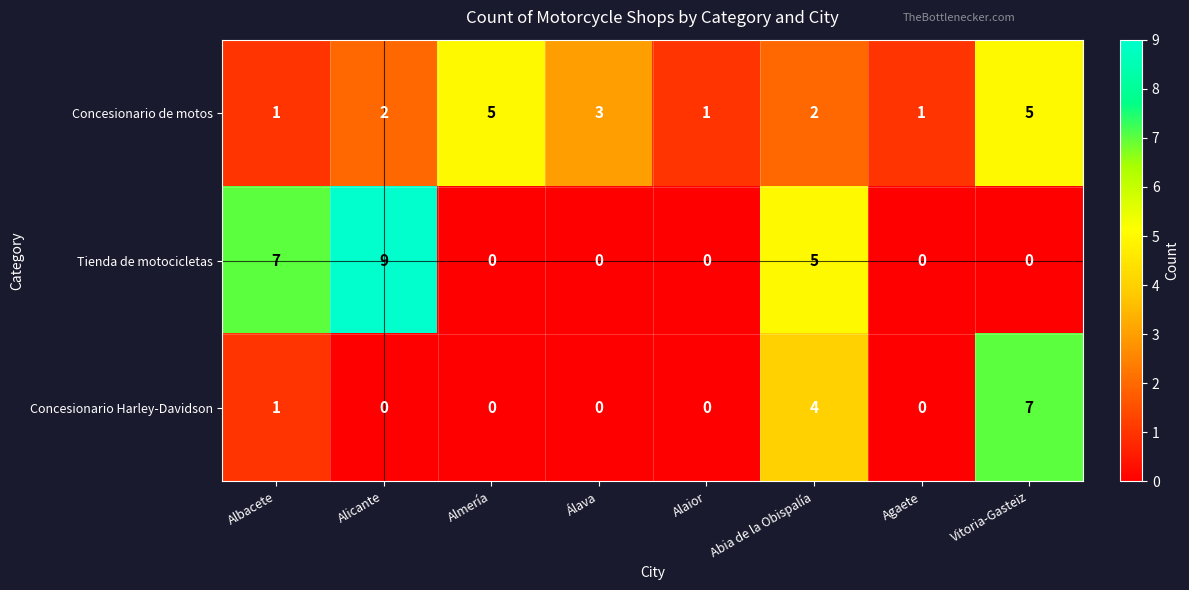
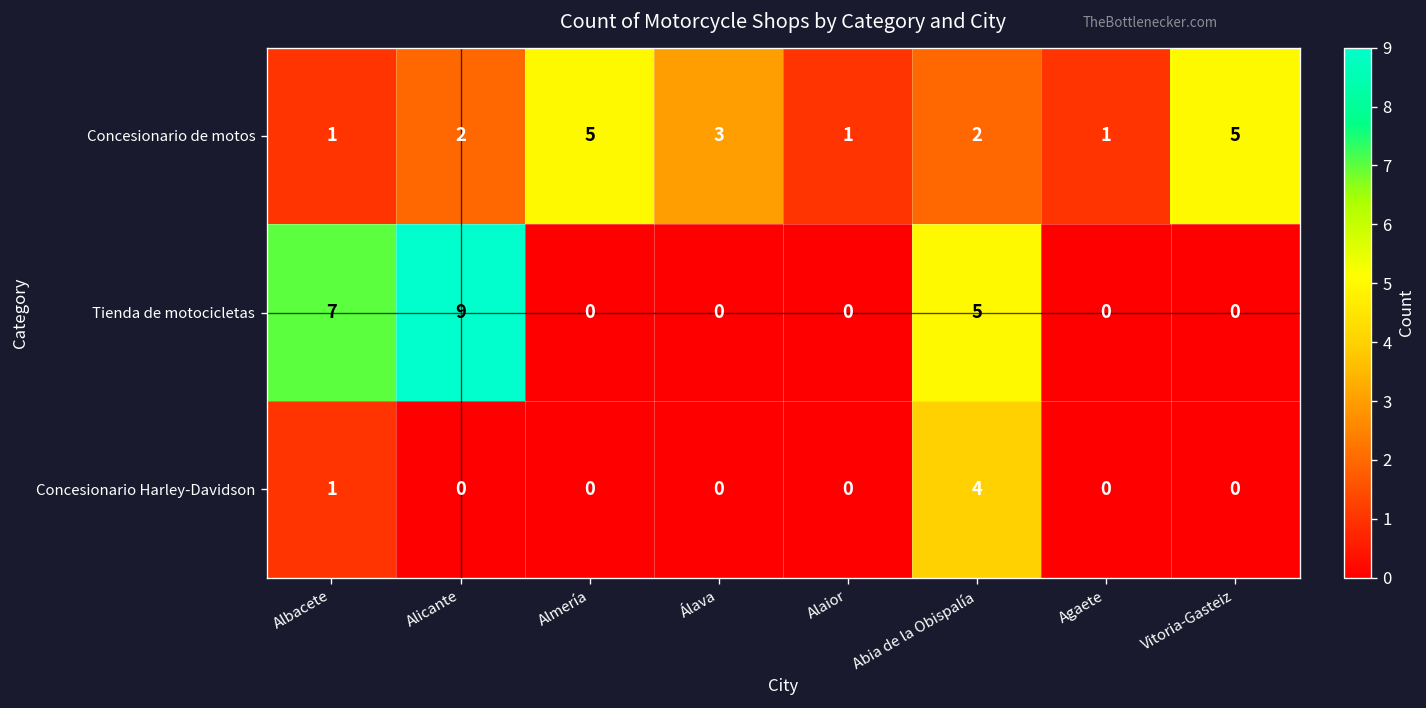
Concesionario Harley-Davidson, Vitoria-Gasteiz: 7 -> 0
